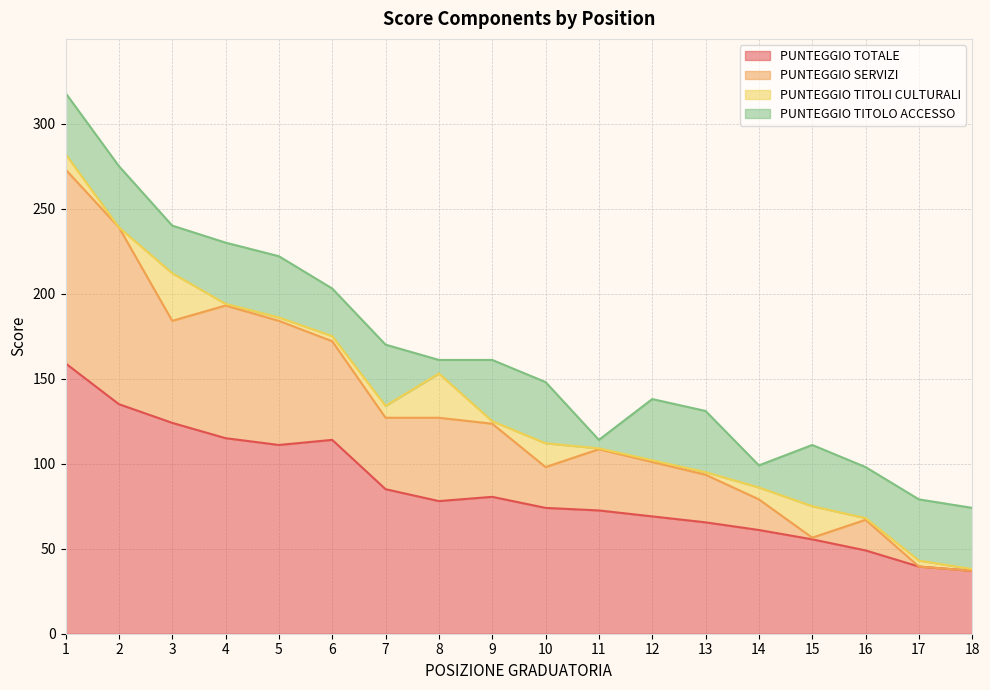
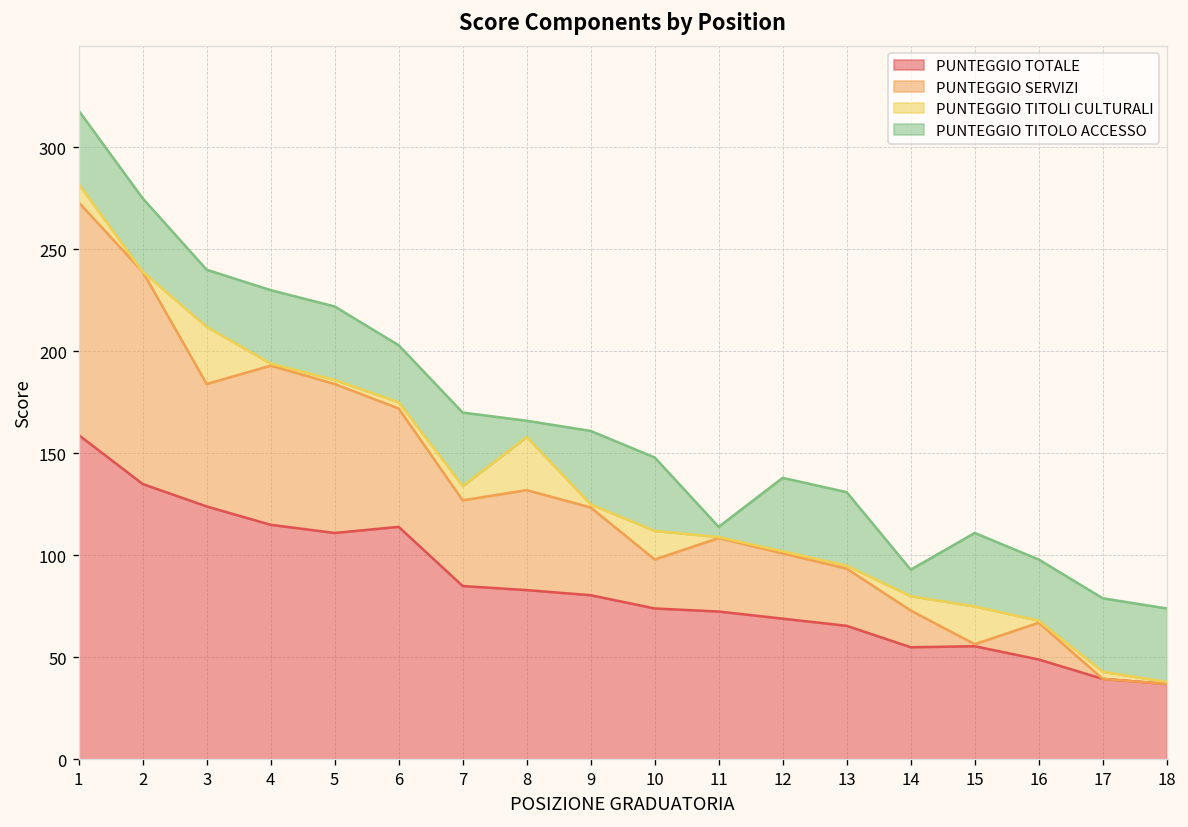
PUNTEGGIO TOTALE, 8: 78 -> 83
PUNTEGGIO TOTALE, 14: 61 -> 55
